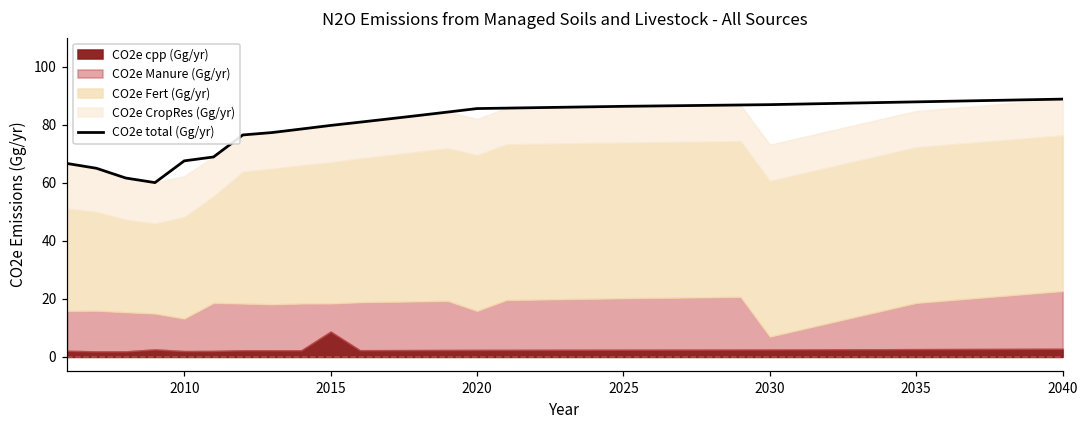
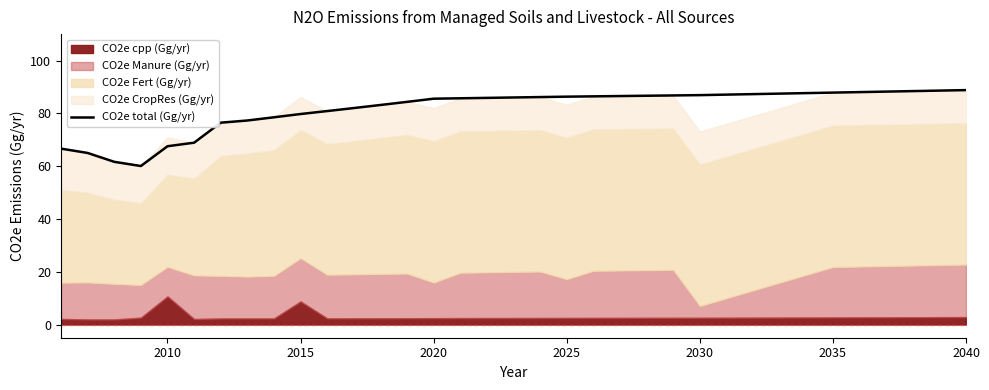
CO2e cpp (Gg/yr), 2010: 2 -> 11
CO2e Manure (Gg/yr), 2015: 10 -> 16
CO2e Manure (Gg/yr), 2025: 18 -> 15
CO2e Manure (Gg/yr), 2035: 16 -> 19
